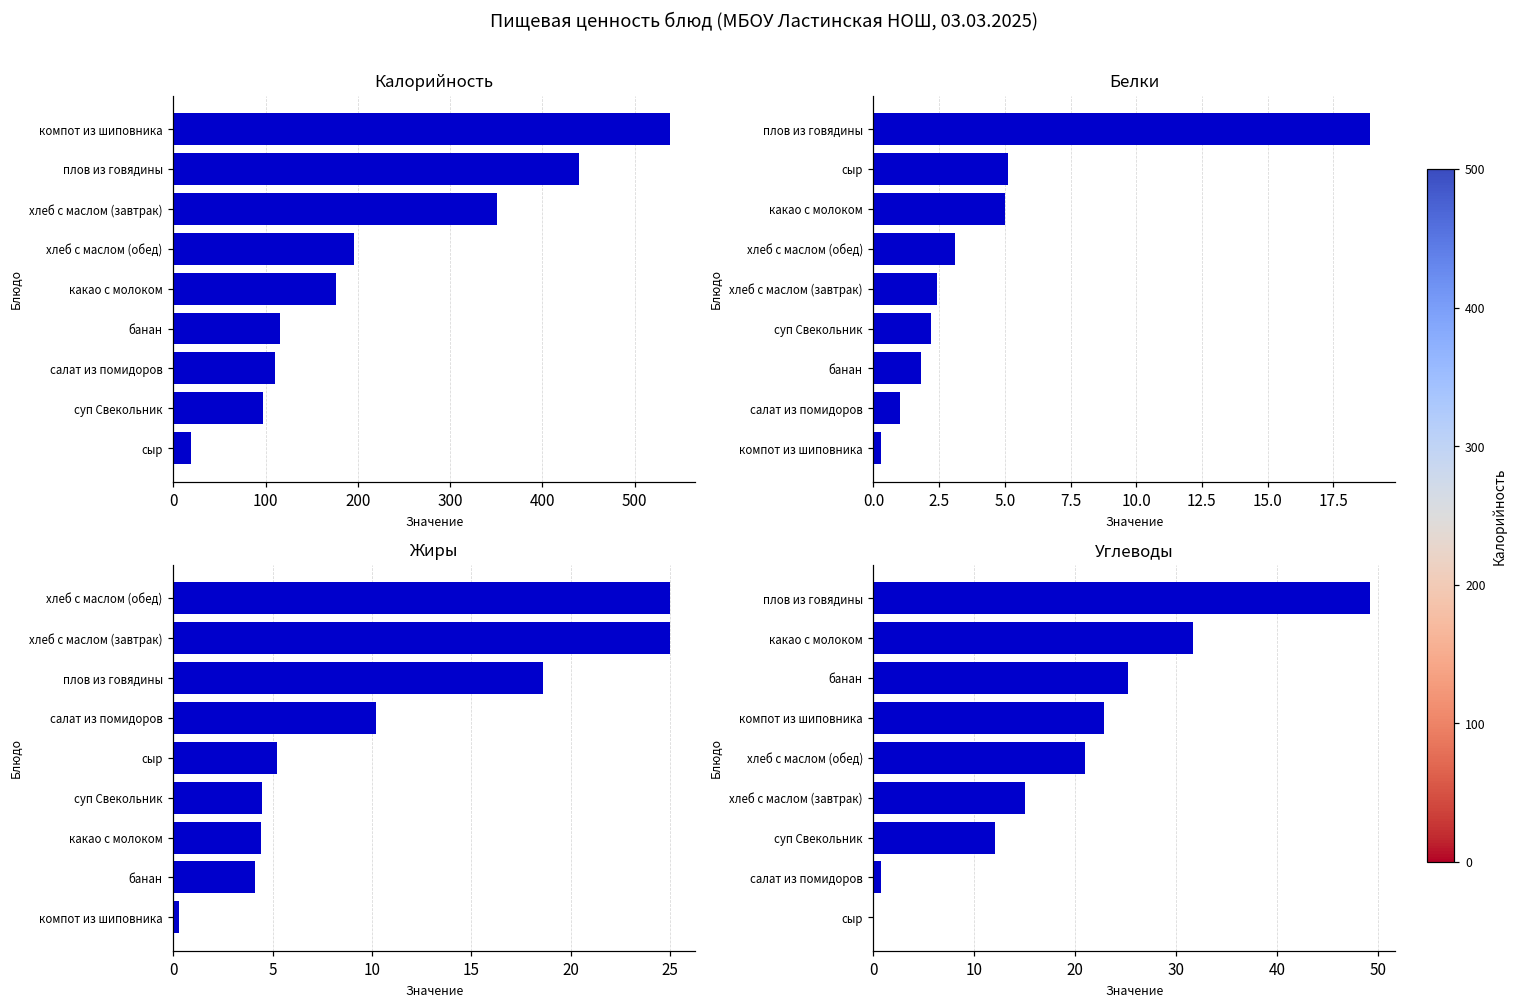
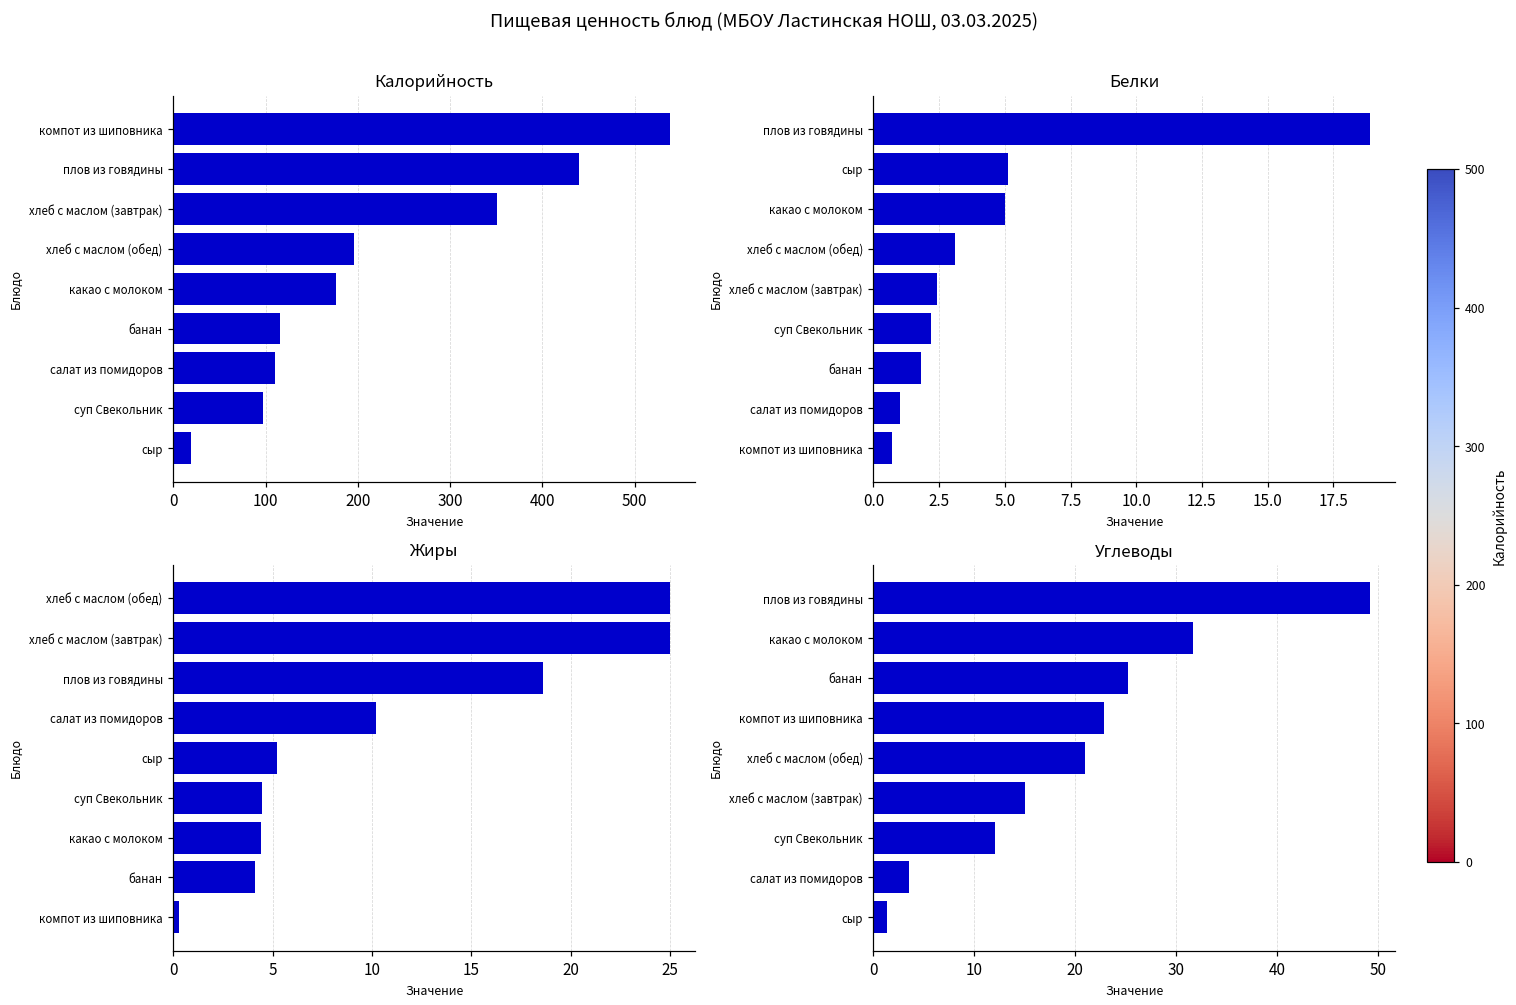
Белки, компот из шиповника: 0.3 -> 0.7
Углеводы, салат из помидоров: 1 -> 4
Углеводы, сыр: 0 -> 1
